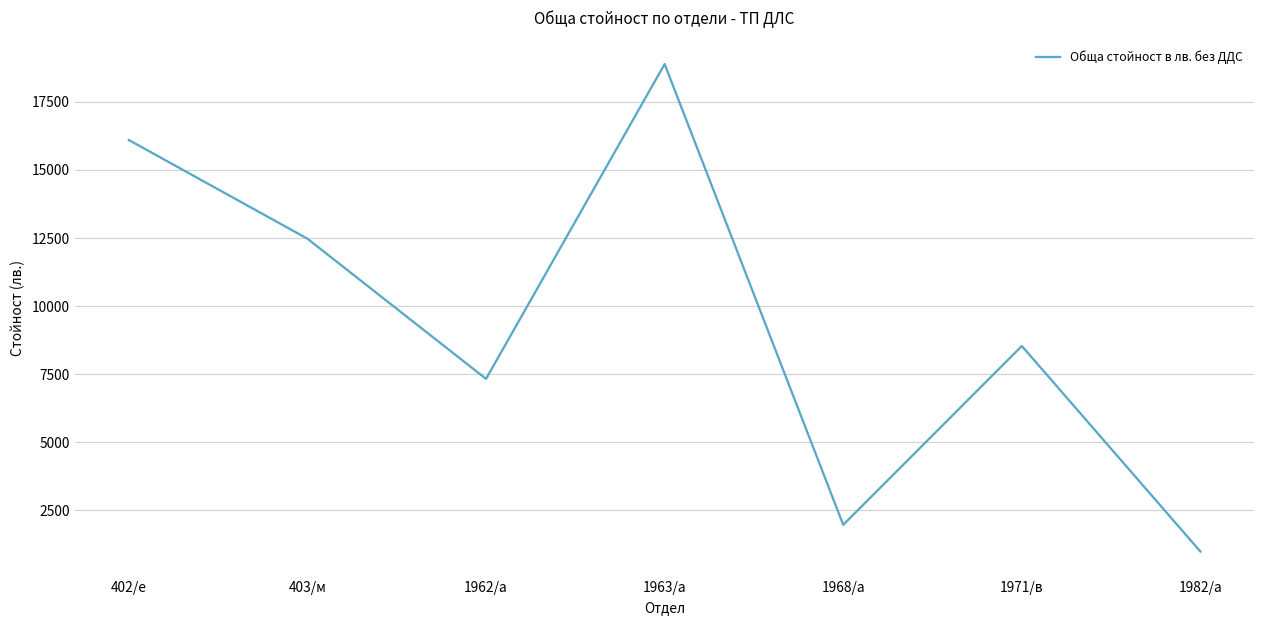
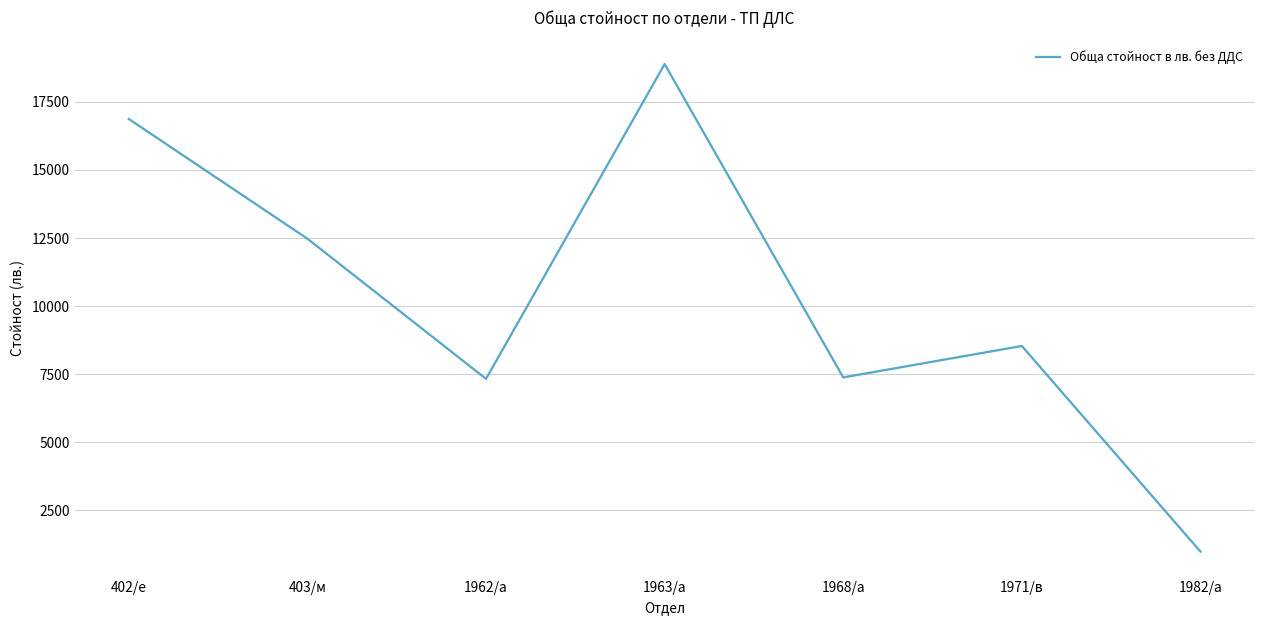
402/е: 16100 -> 16900
1968/а: 2000 -> 7400
